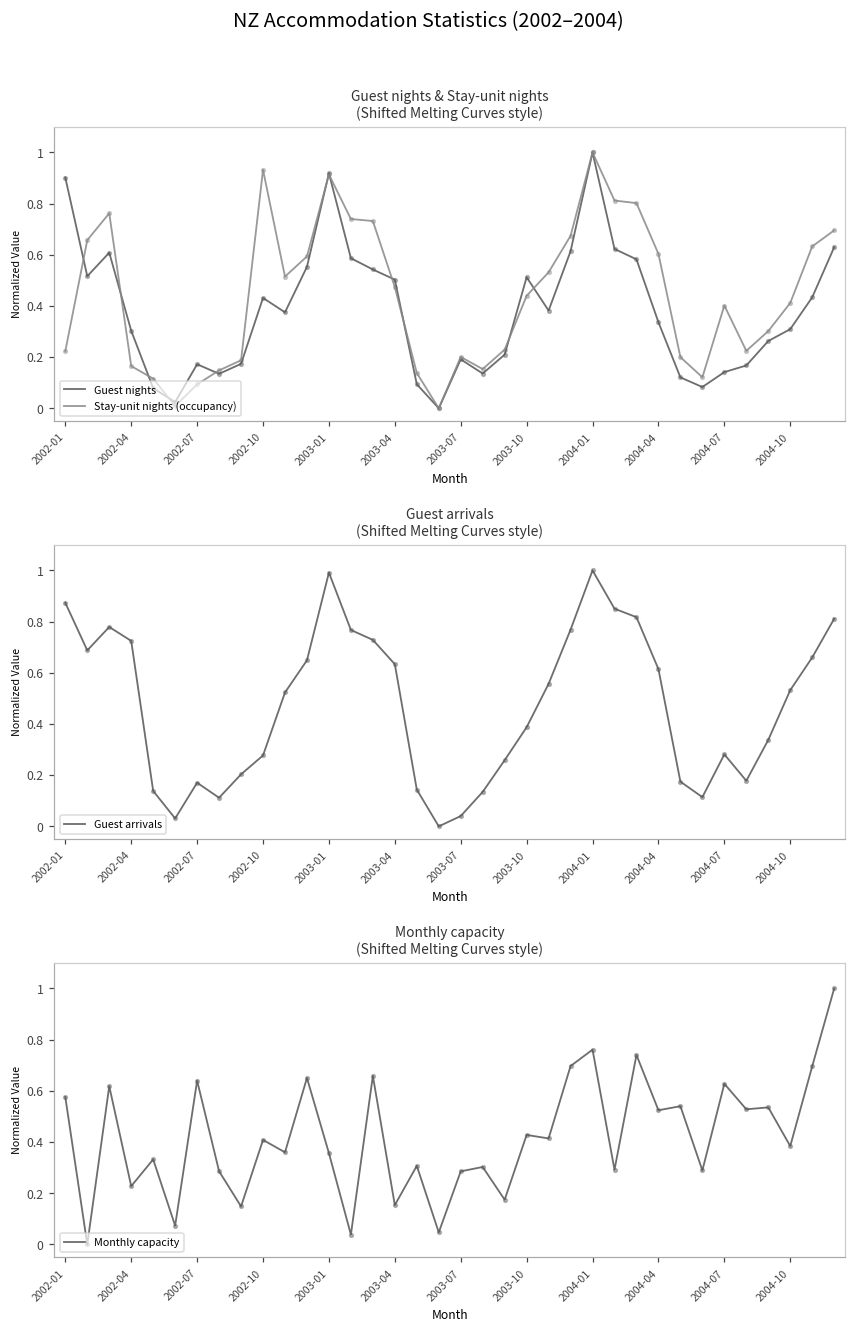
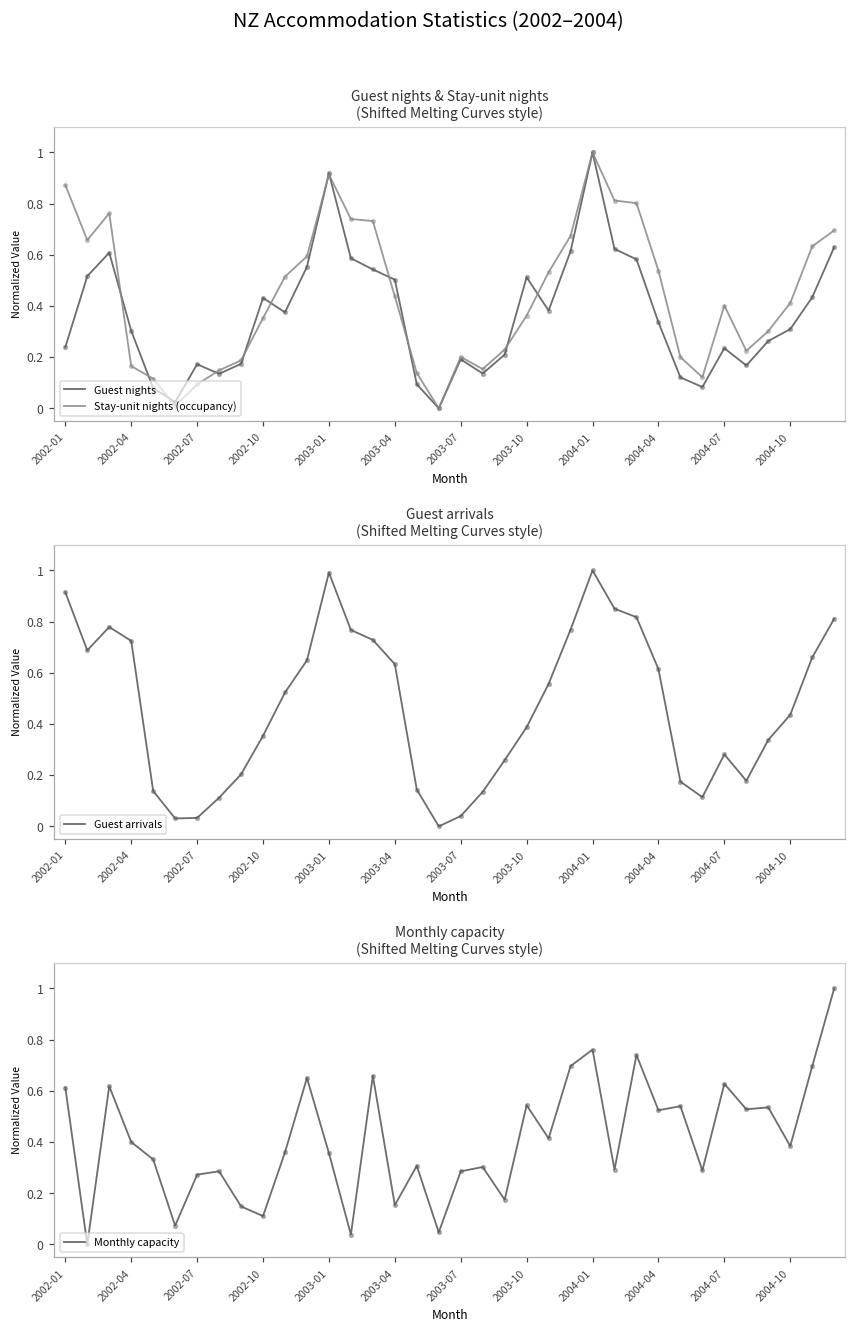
Guest nights & Stay-unit nights (Shifted Melting Curves style), Guest nights, 2002-01: 0.90 -> 0.24
Guest nights & Stay-unit nights (Shifted Melting Curves style), Stay-unit nights (occupancy), 2002-01: 0.22 -> 0.87
Guest nights & Stay-unit nights (Shifted Melting Curves style), Stay-unit nights (occupancy), 2002-10: 0.93 -> 0.35
Guest nights & Stay-unit nights (Shifted Melting Curves style), Stay-unit nights (occupancy), 2003-04: 0.47 -> 0.44
Guest nights & Stay-unit nights (Shifted Melting Curves style), Stay-unit nights (occupancy), 2003-10: 0.44 -> 0.36
Guest nights & Stay-unit nights (Shifted Melting Curves style), Stay-unit nights (occupancy), 2004-04: 0.60 -> 0.54
Guest nights & Stay-unit nights (Shifted Melting Curves style), Guest nights, 2004-07: 0.14 -> 0.23
Guest arrivals (Shifted Melting Curves style), 2002-01: 0.87 -> 0.91
Guest arrivals (Shifted Melting Curves style), 2002-07: 0.17 -> 0.03
Guest arrivals (Shifted Melting Curves style), 2002-10: 0.28 -> 0.35
Guest arrivals (Shifted Melting Curves style), 2004-10: 0.53 -> 0.44
Monthly capacity (Shifted Melting Curves style), 2002-01: 0.58 -> 0.61
Monthly capacity (Shifted Melting Curves style), 2002-04: 0.23 -> 0.40
Monthly capacity (Shifted Melting Curves style), 2002-07: 0.64 -> 0.27
Monthly capacity (Shifted Melting Curves style), 2002-10: 0.41 -> 0.11
Monthly capacity (Shifted Melting Curves style), 2003-10: 0.43 -> 0.54
